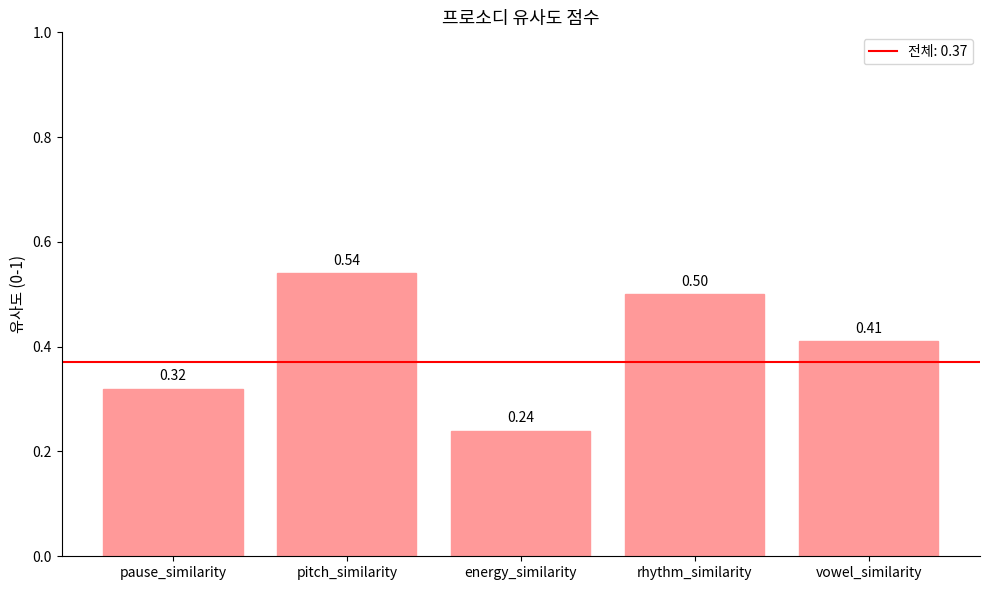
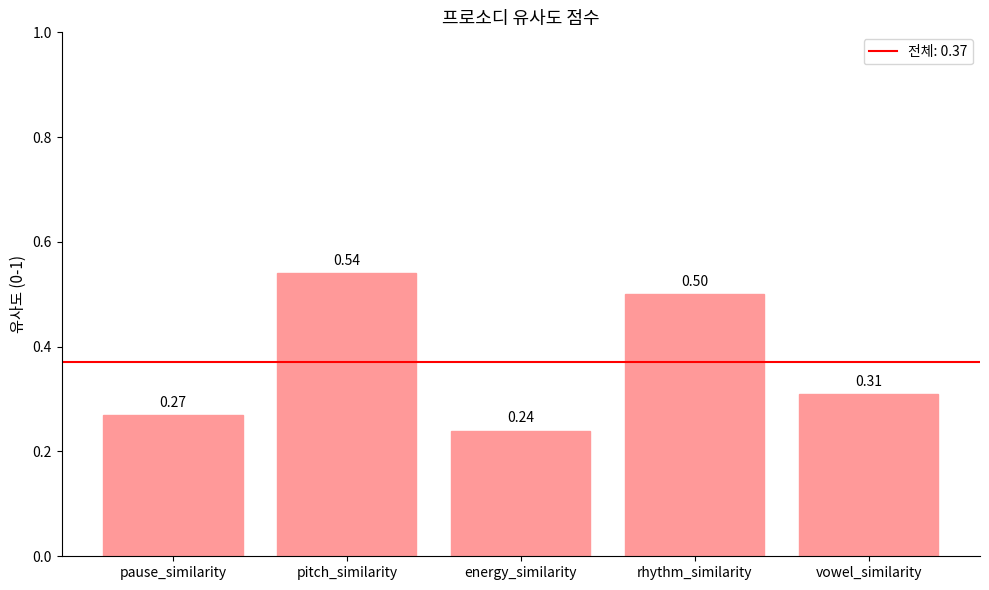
pause_similarity: 0.32 -> 0.27
vowel_similarity: 0.41 -> 0.31
